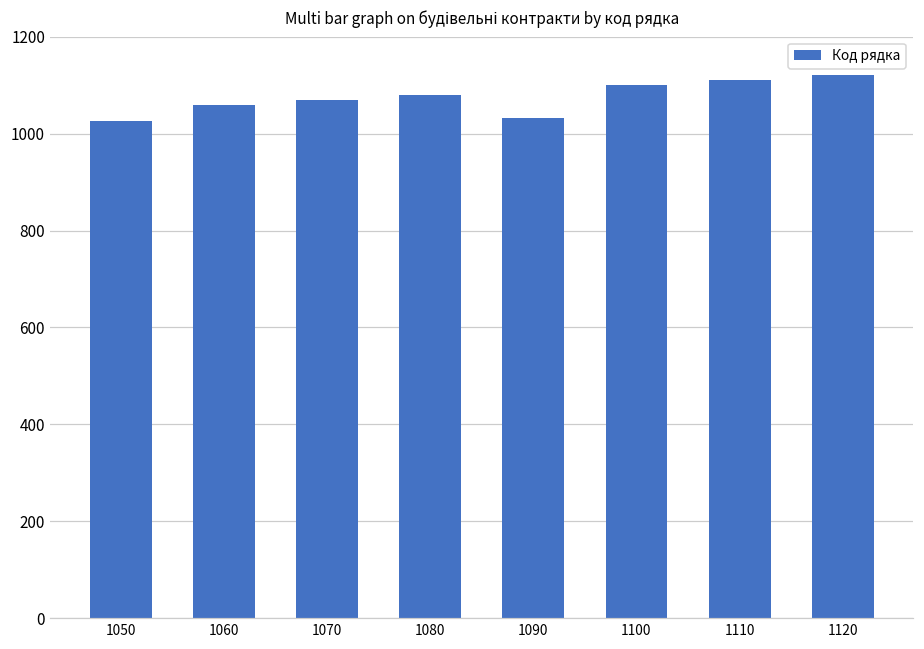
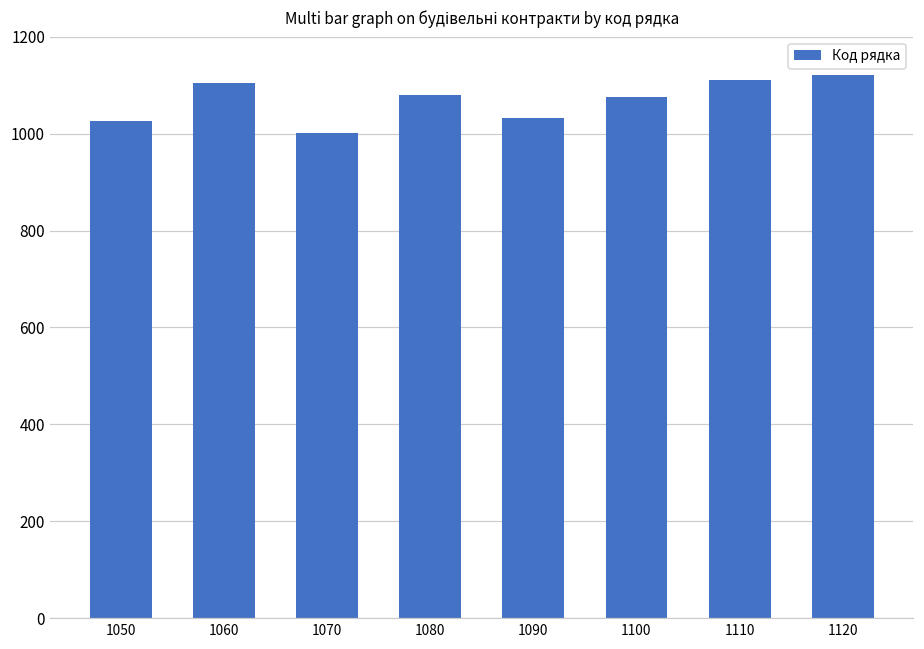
1060: 1060 -> 1100
1070: 1070 -> 1000
1100: 1100 -> 1080
